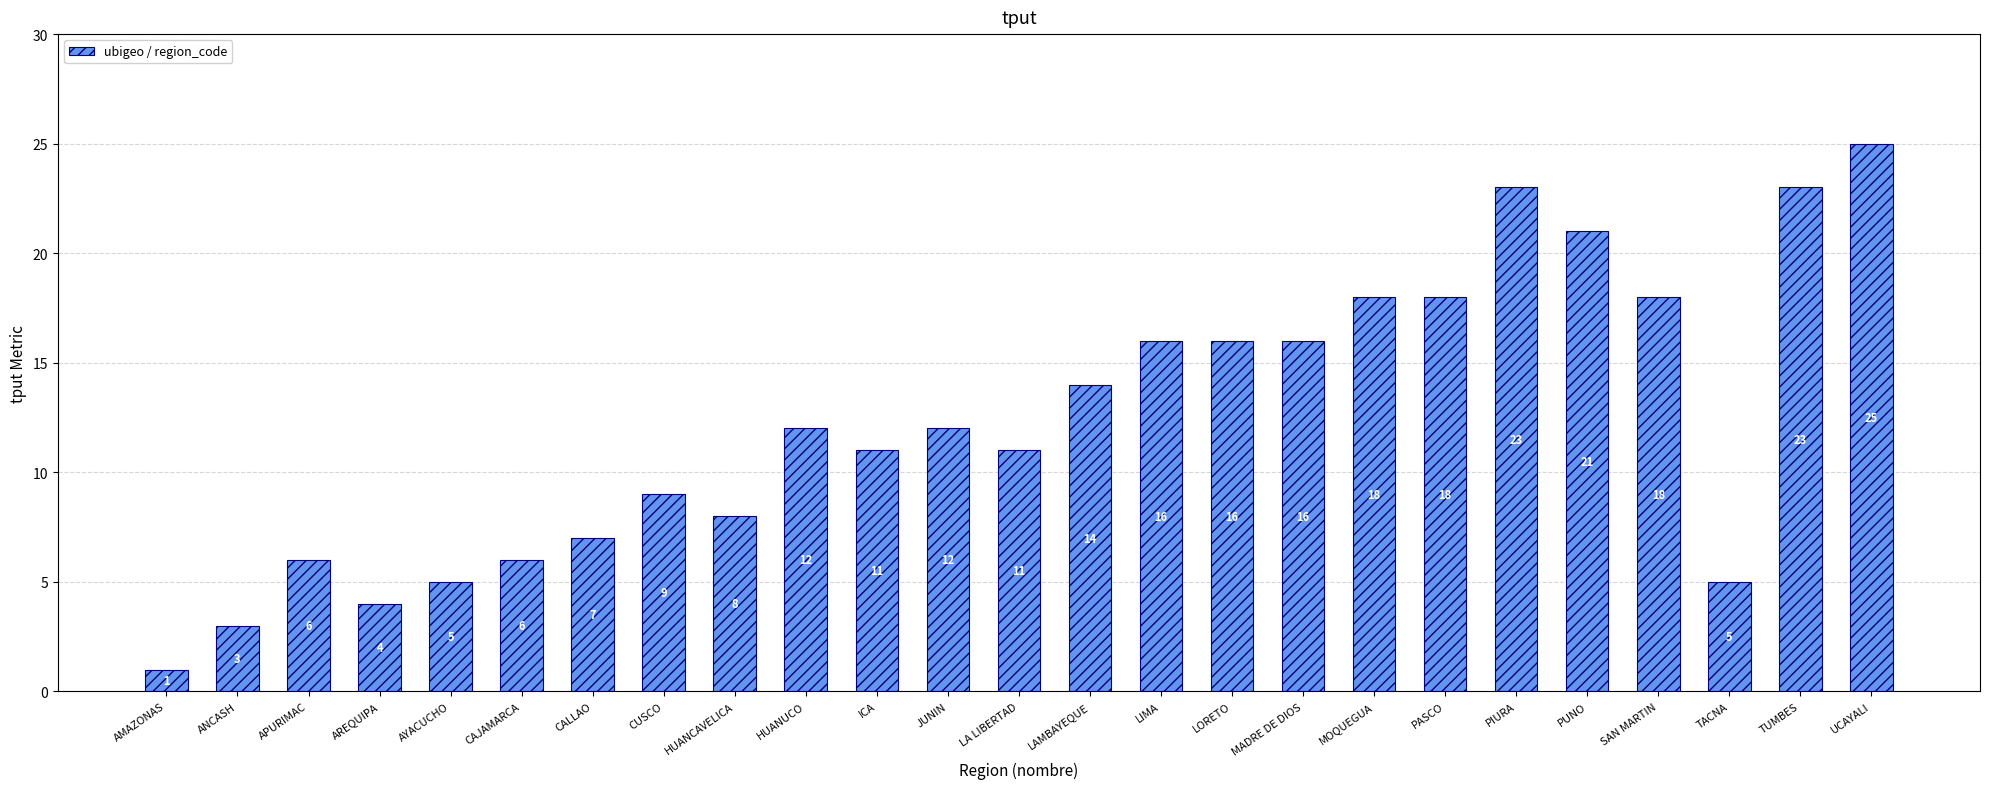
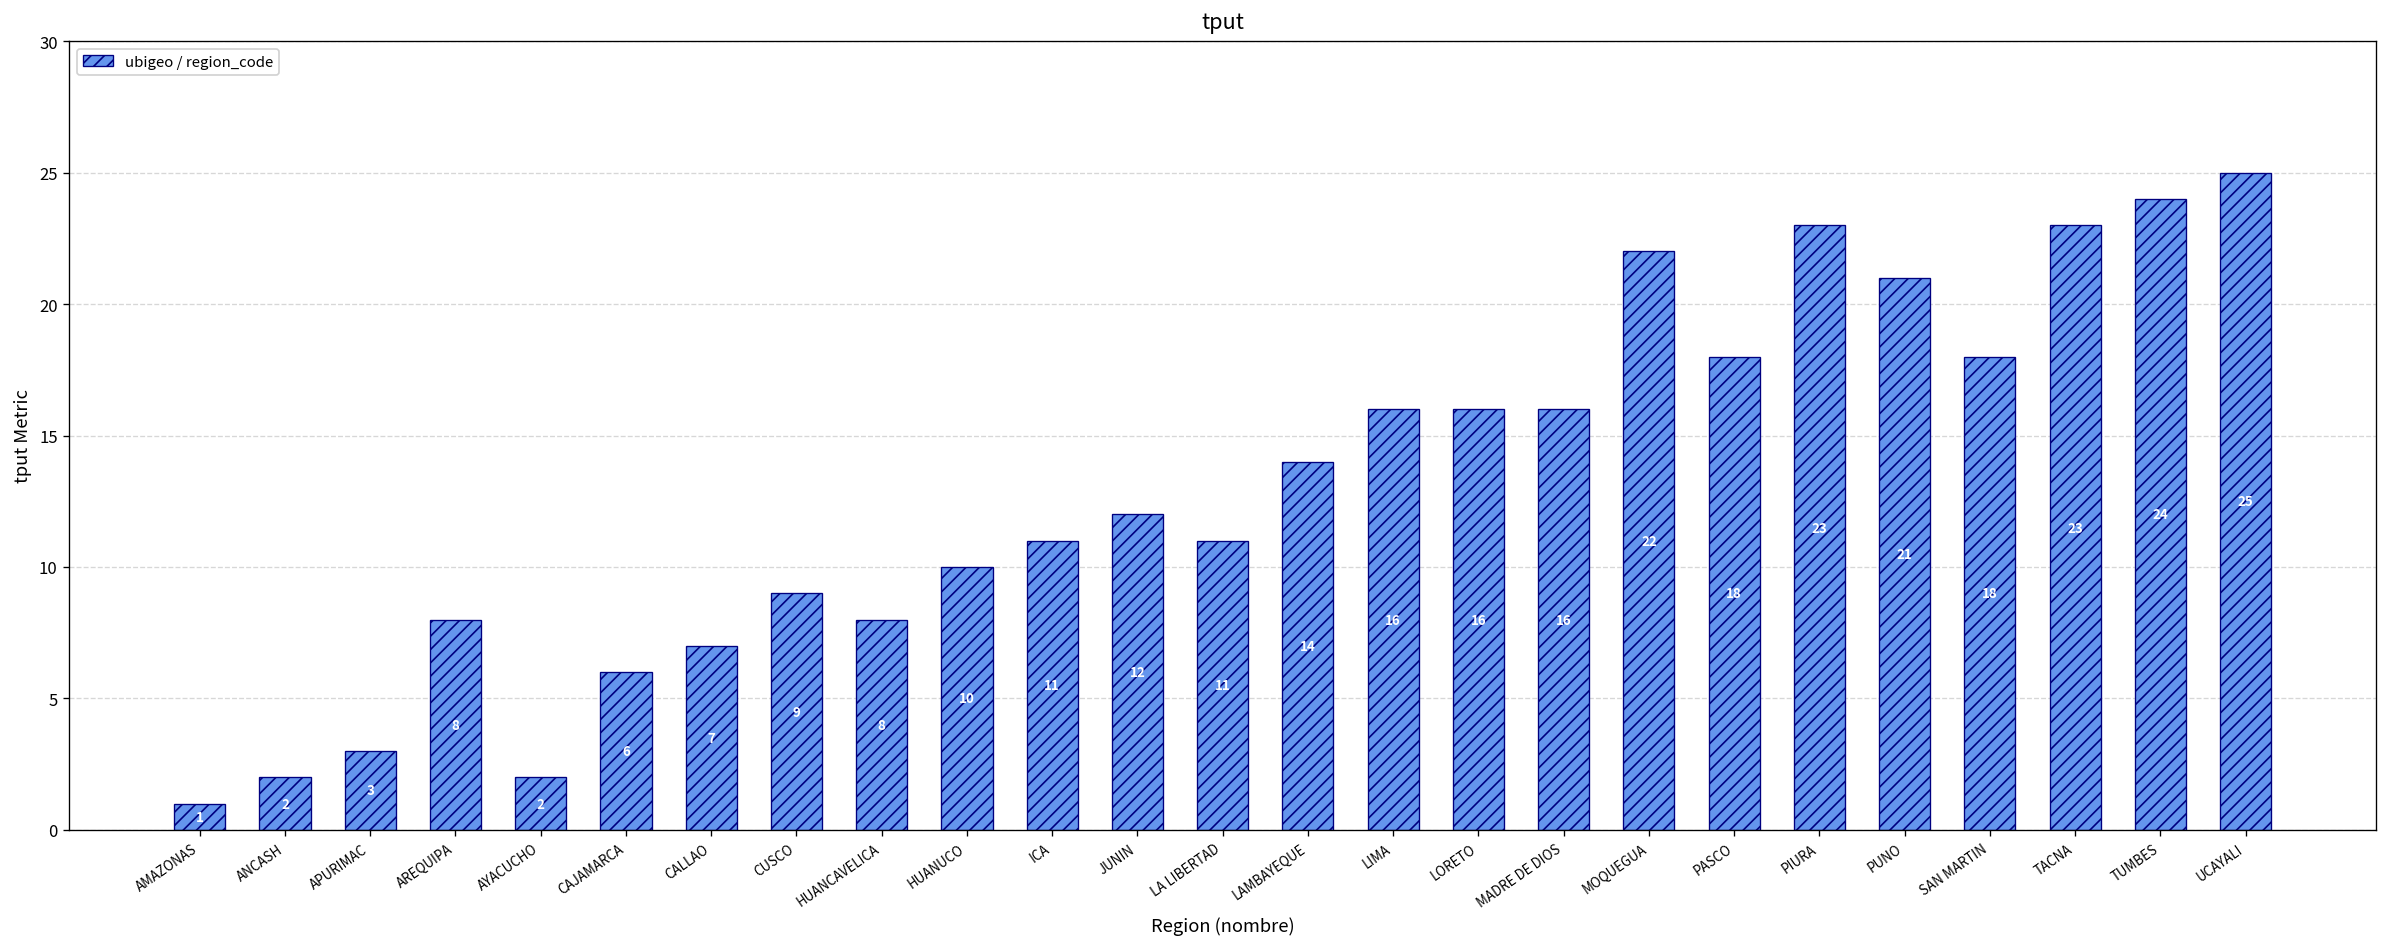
ANCASH: 3 -> 2
APURIMAC: 6 -> 3
AREQUIPA: 4 -> 8
AYACUCHO: 5 -> 2
HUANUCO: 12 -> 10
MOQUEGUA: 18 -> 22
TACNA: 5 -> 23
TUMBES: 23 -> 24
